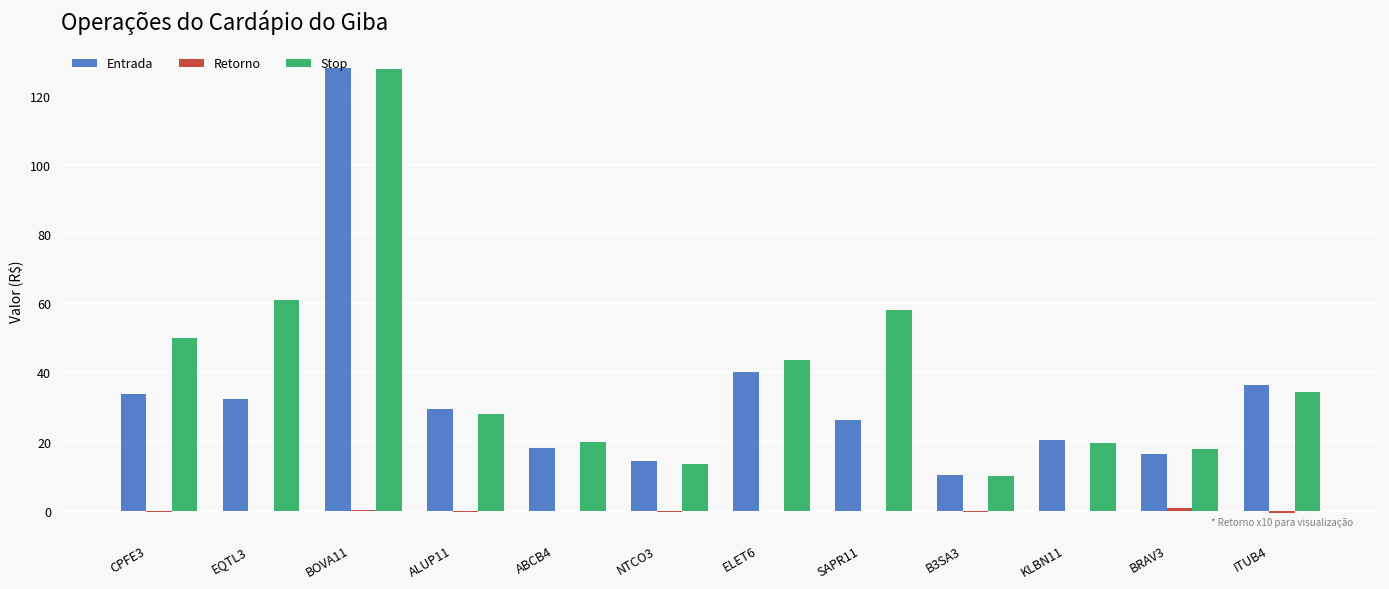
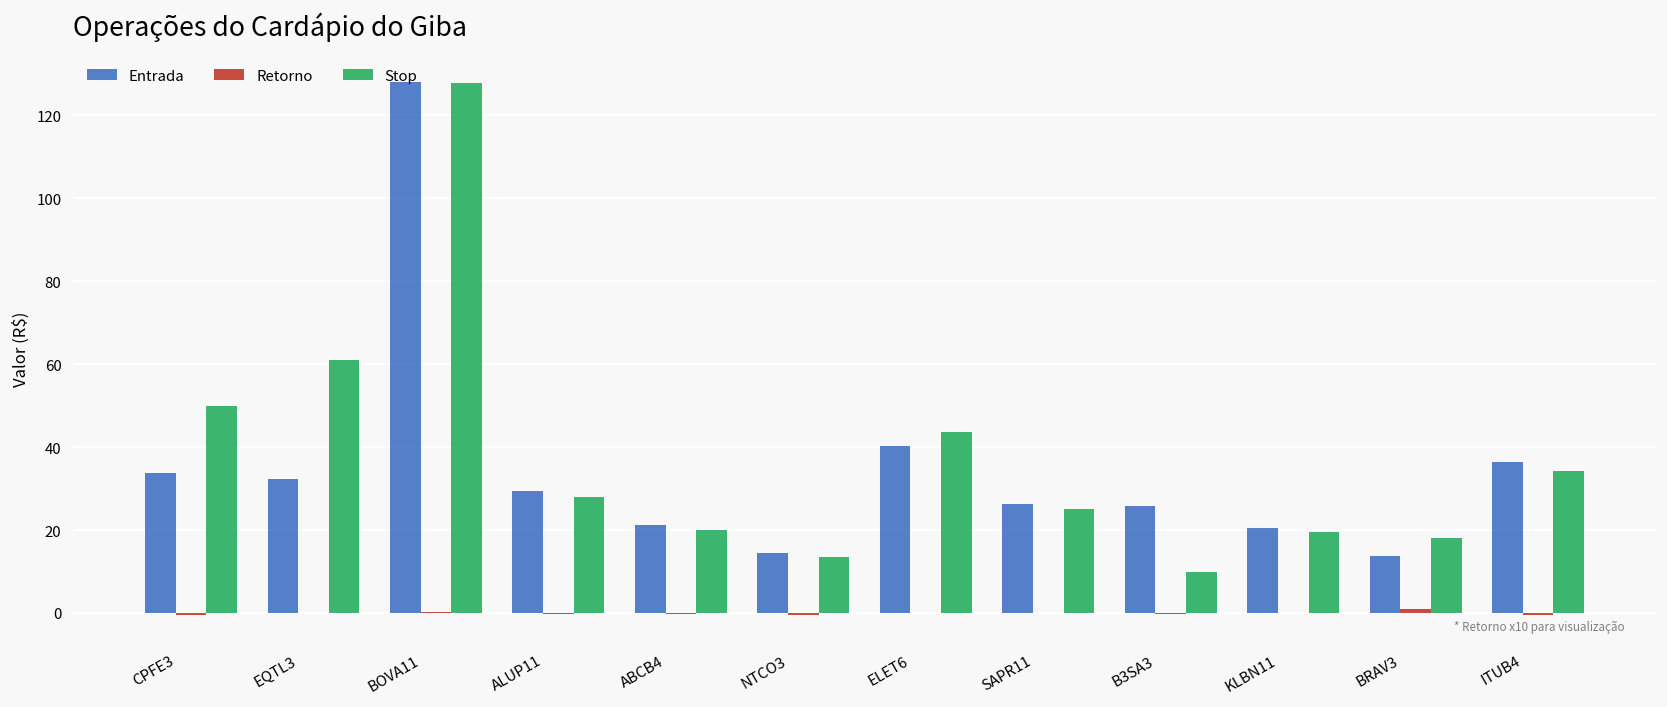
Entrada, ABCB4: 18 -> 21
Stop, SAPR11: 58 -> 25
Entrada, B3SA3: 10 -> 26
Entrada, BRAV3: 17 -> 14
